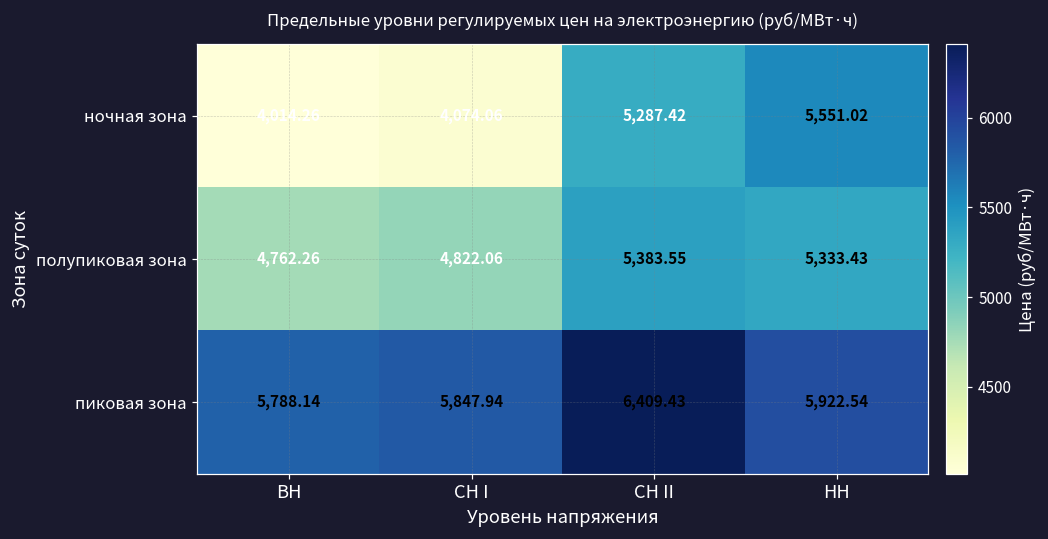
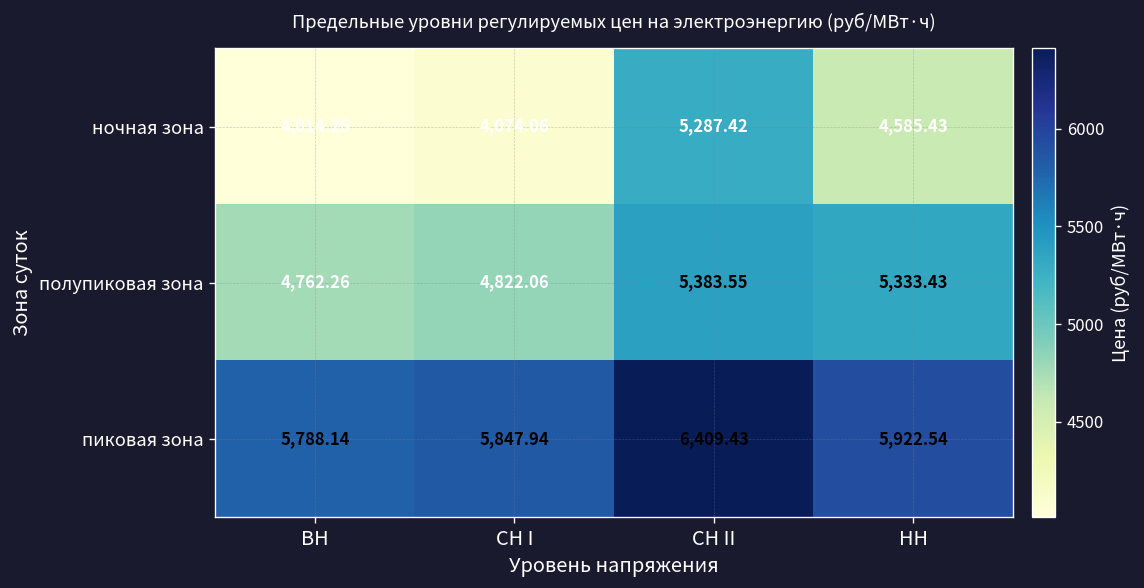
ночная зона, НН: 5,551.02 -> 4,585.43
